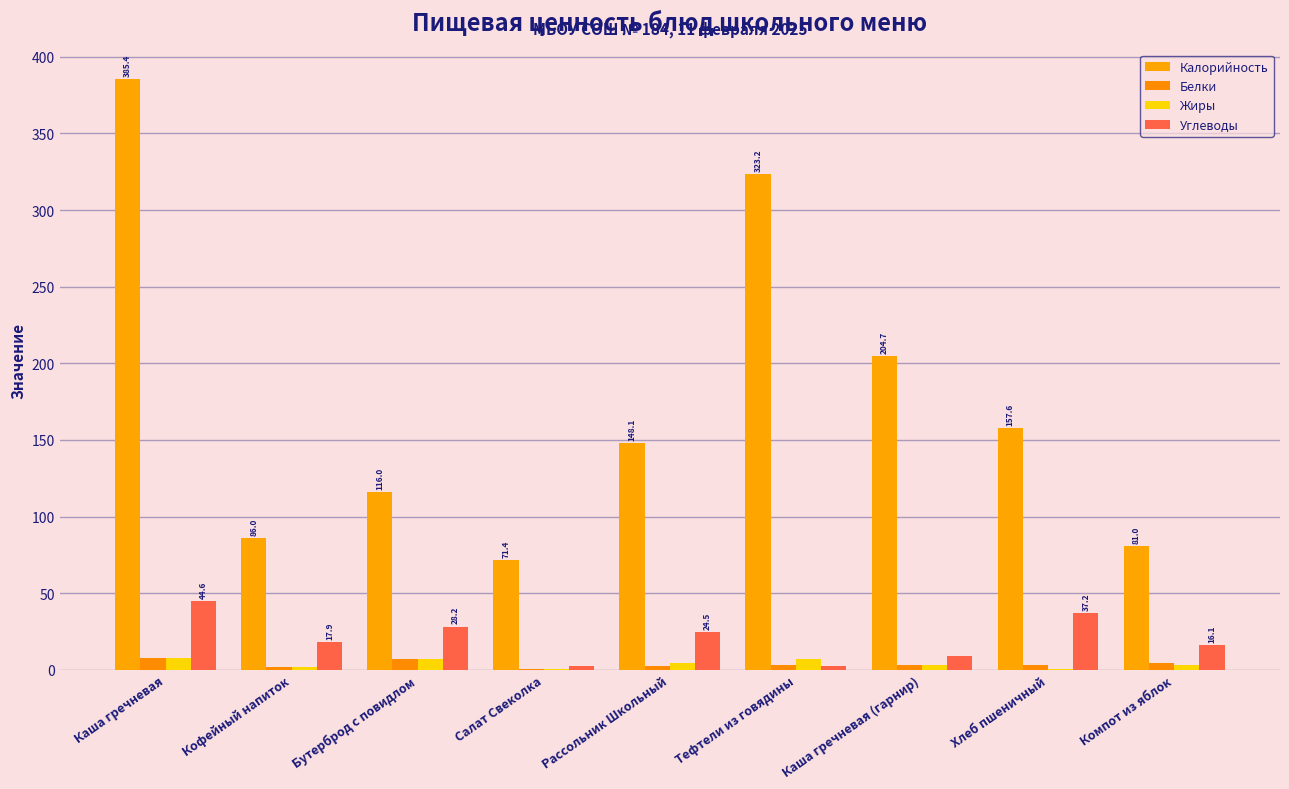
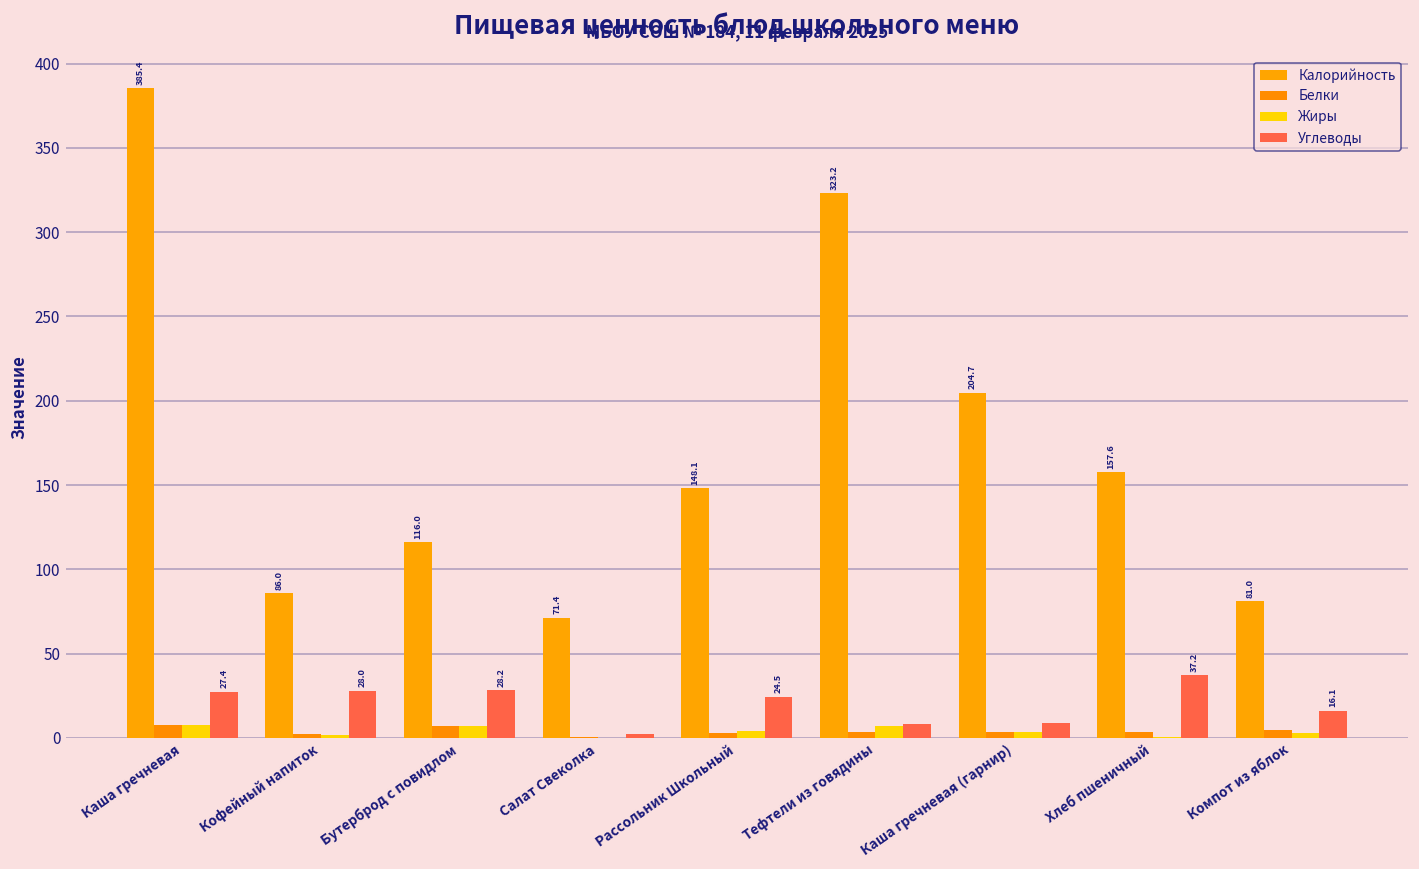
Углеводы, Каша гречневая: 44.6 -> 27.4
Углеводы, Кофейный напиток: 17.9 -> 28.0
Углеводы, Тефтели из говядины: 3 -> 9
